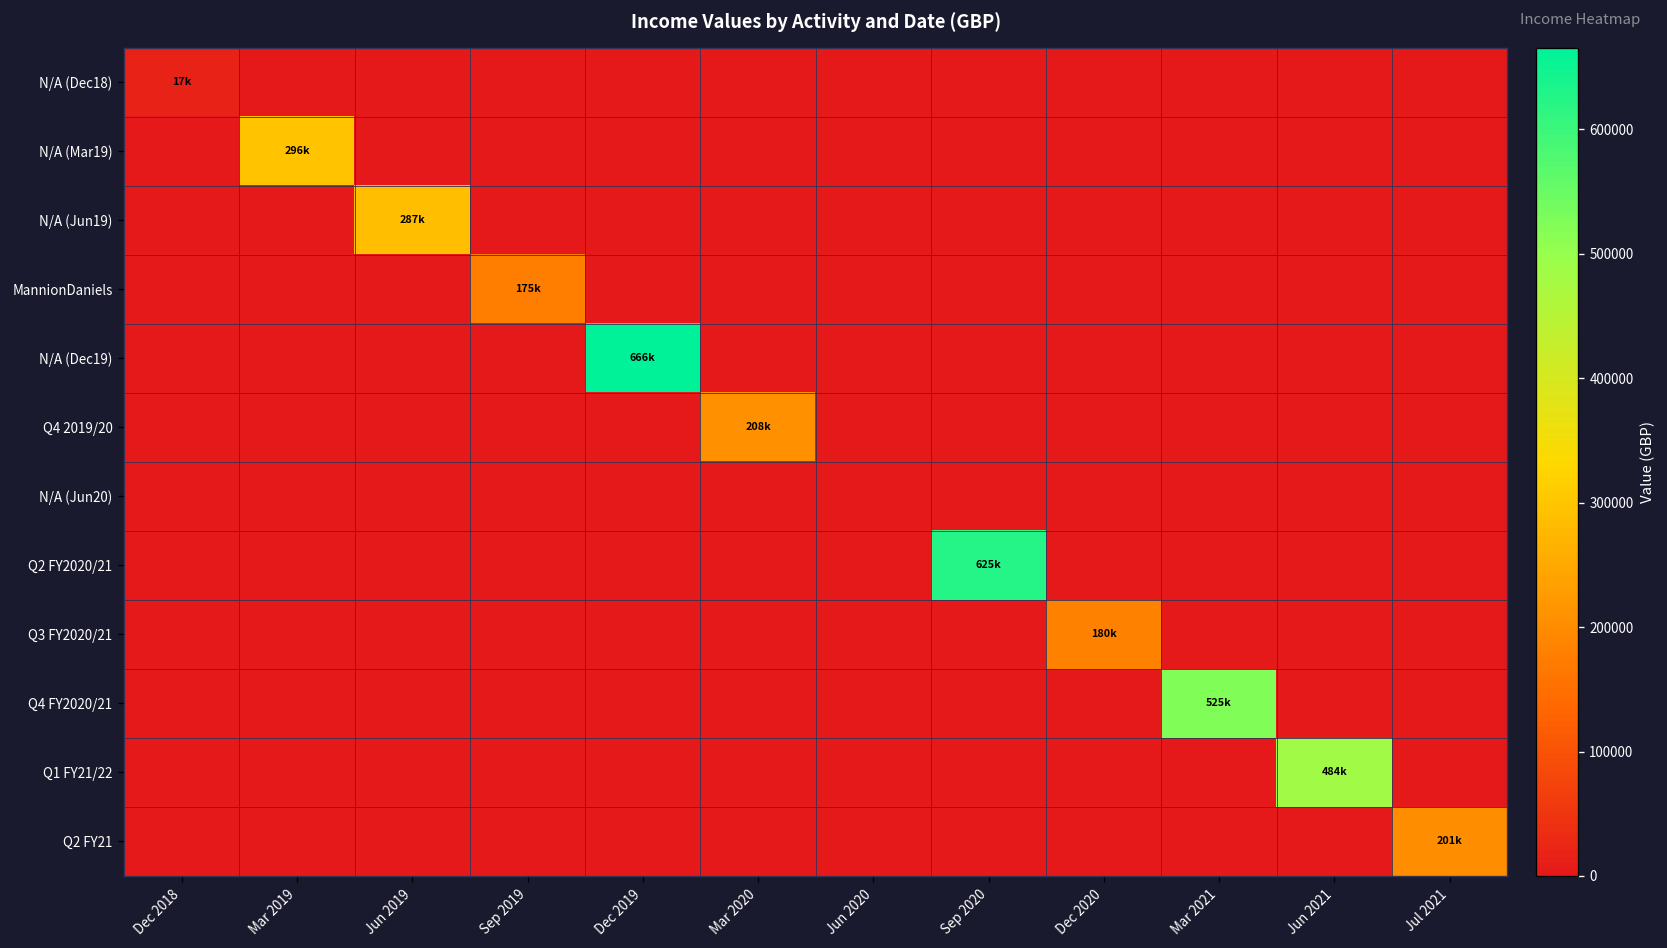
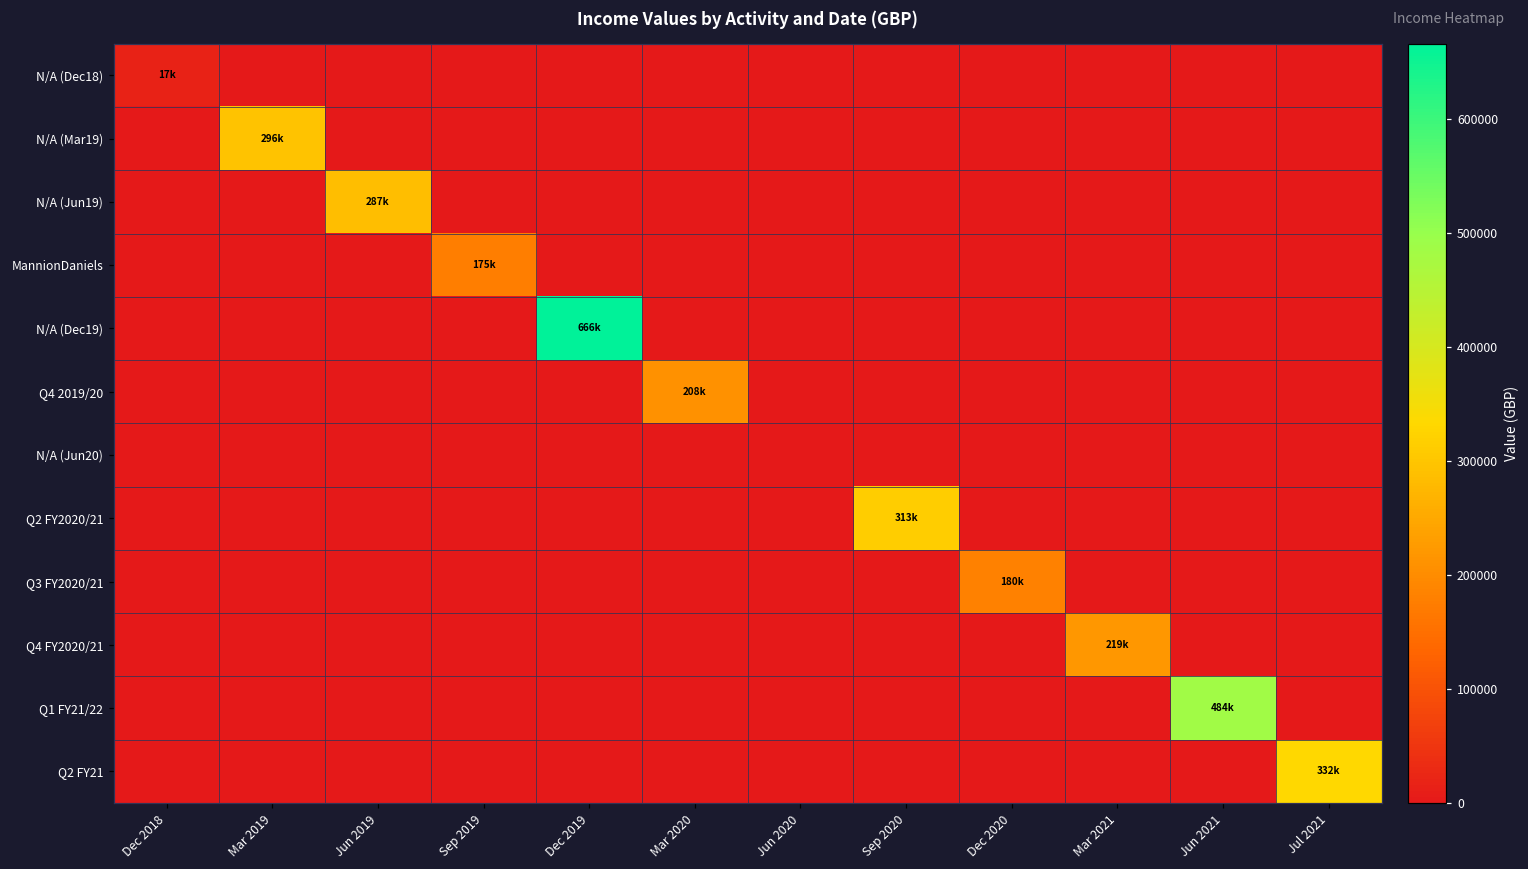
Q2 FY2020/21, Sep 2020: 625k -> 313k
Q4 FY2020/21, Mar 2021: 525k -> 219k
Q2 FY21, Jul 2021: 201k -> 332k
